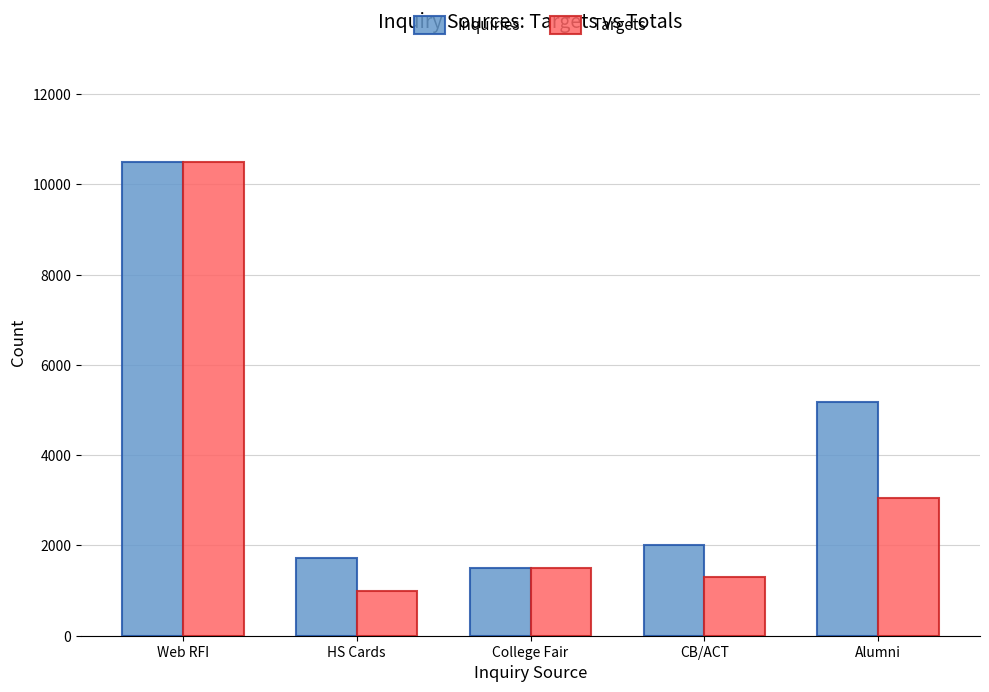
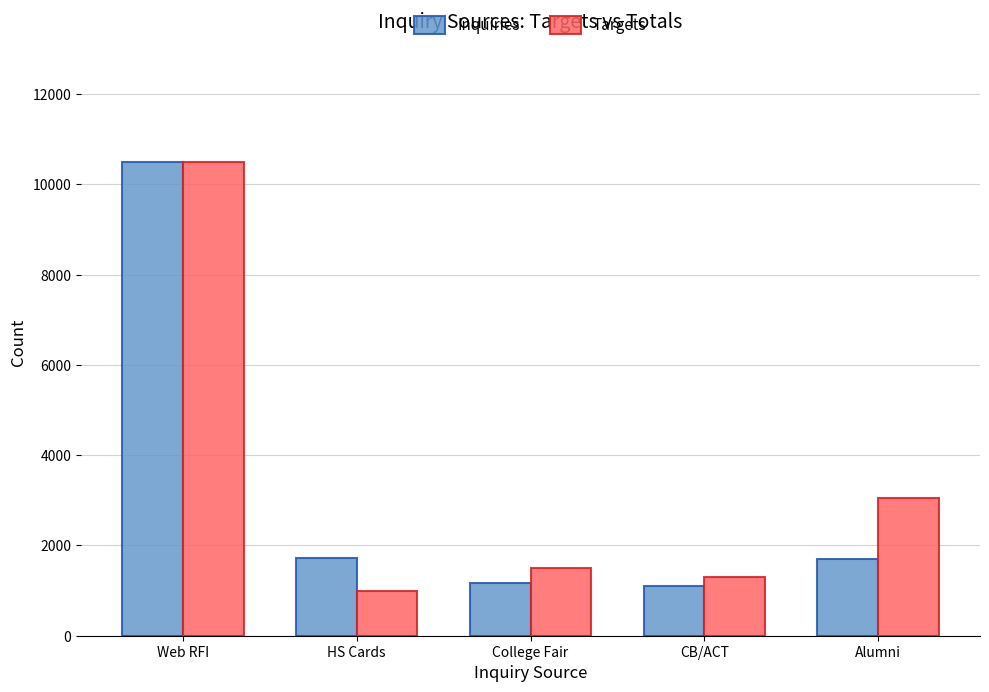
Inquiries, College Fair: 1500 -> 1200
Inquiries, CB/ACT: 2000 -> 1100
Inquiries, Alumni: 5200 -> 1700
